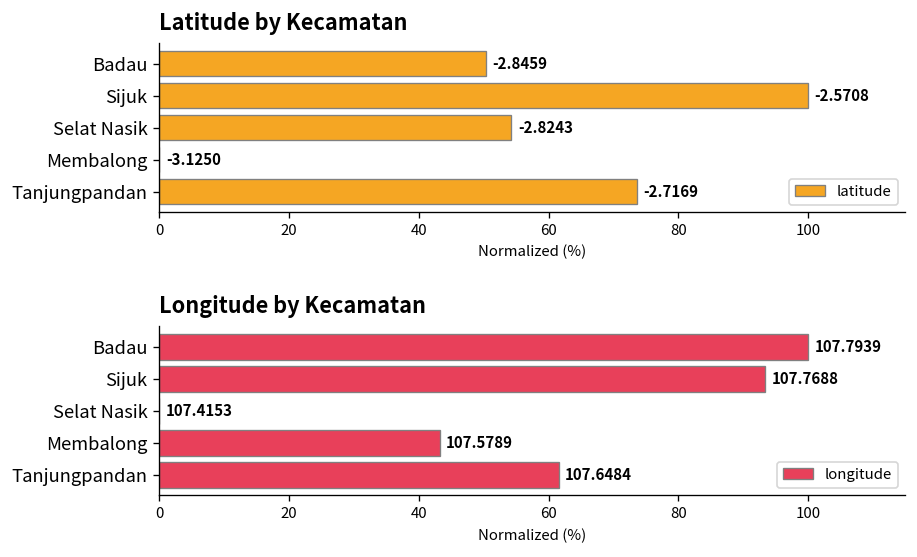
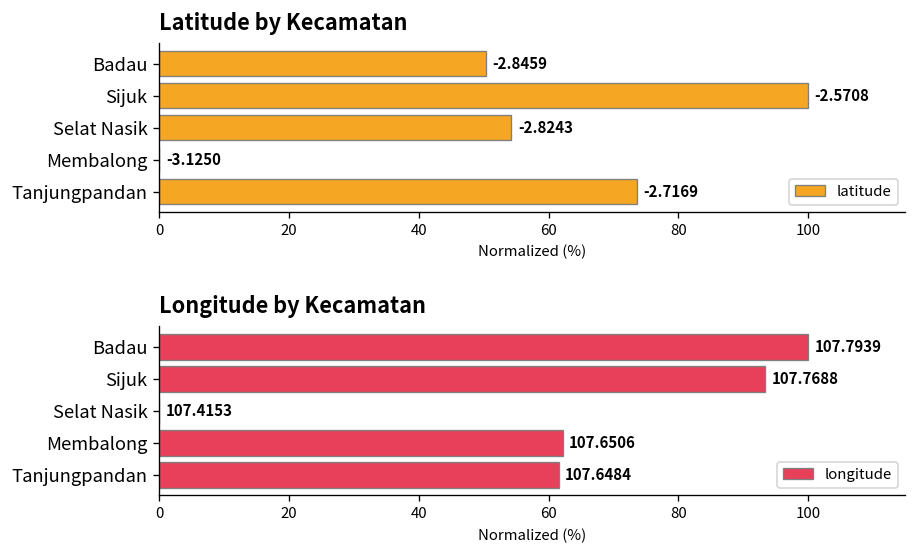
Longitude by Kecamatan, Membalong: 107.5789 -> 107.6506
